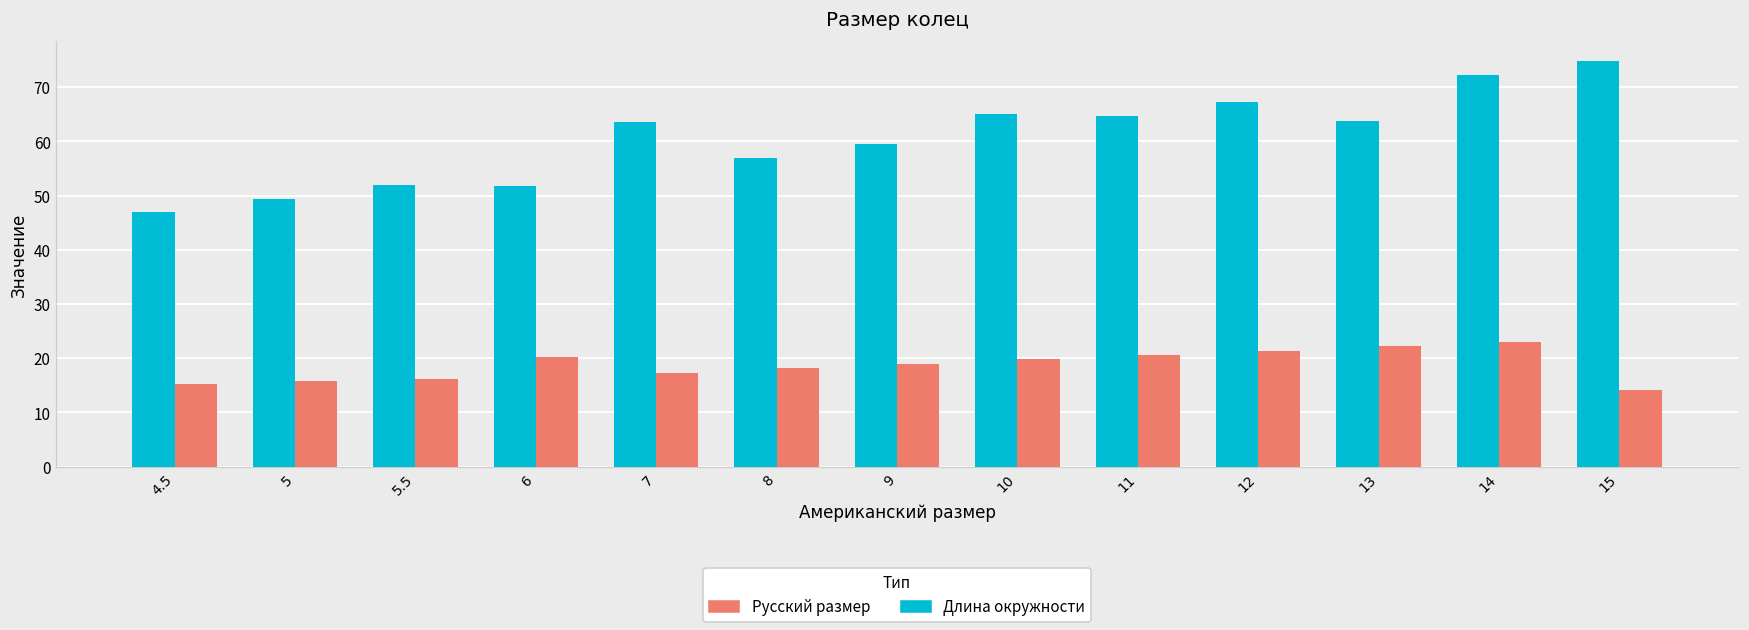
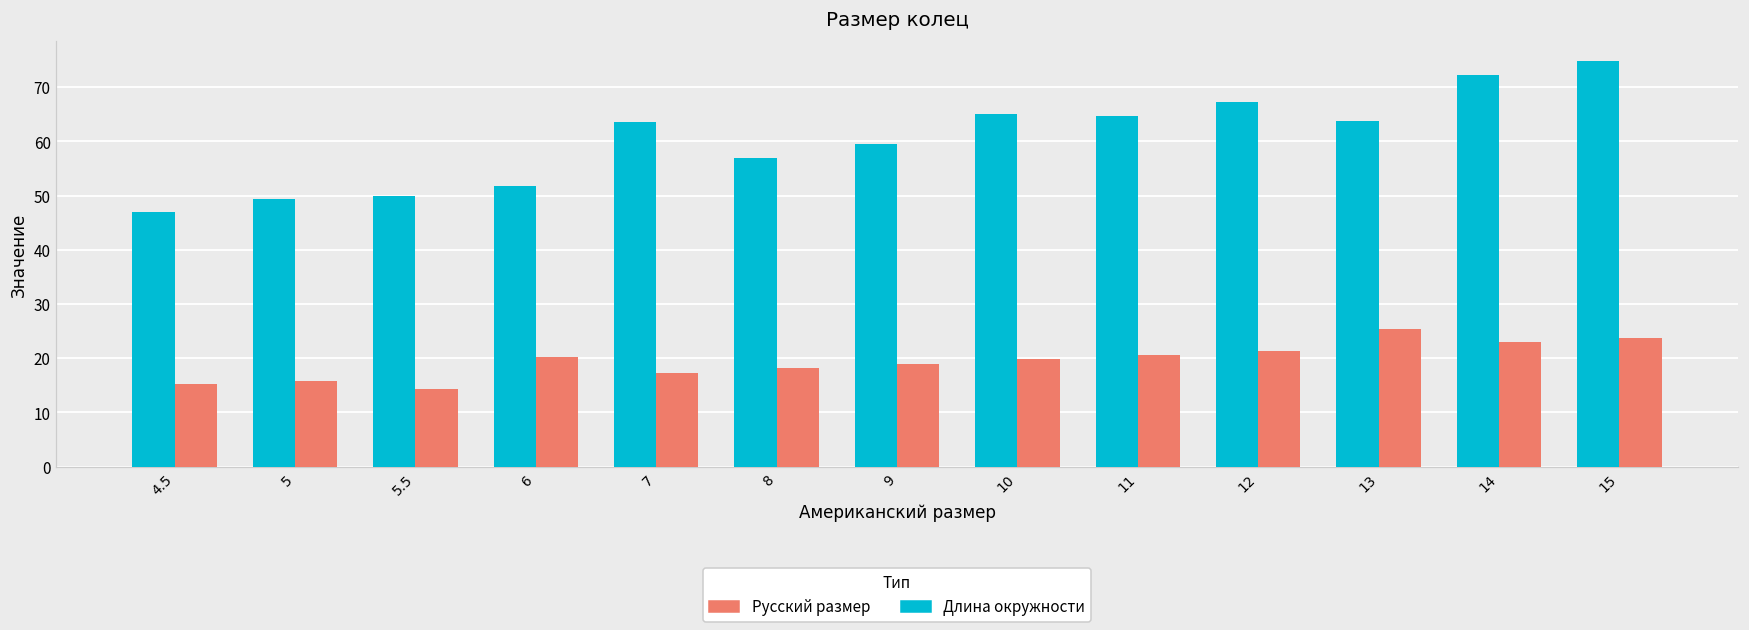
Длина окружности, 5.5: 52 -> 50
Русский размер, 5.5: 16 -> 14
Русский размер, 13: 22 -> 25
Русский размер, 15: 14 -> 24
